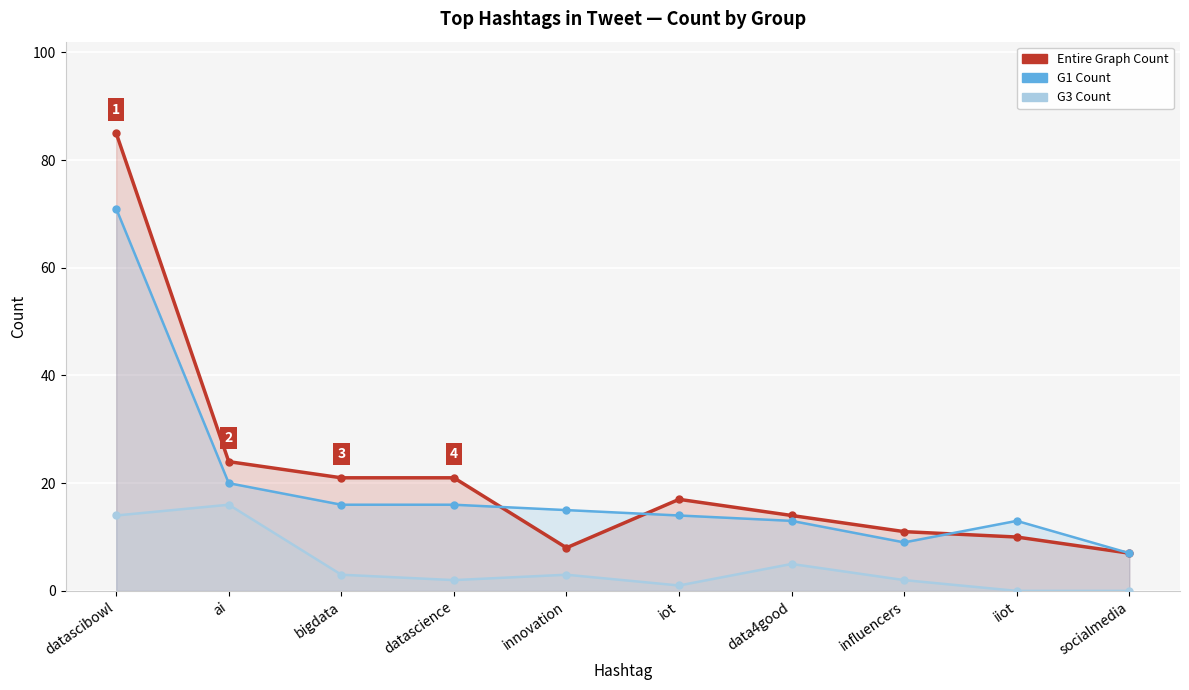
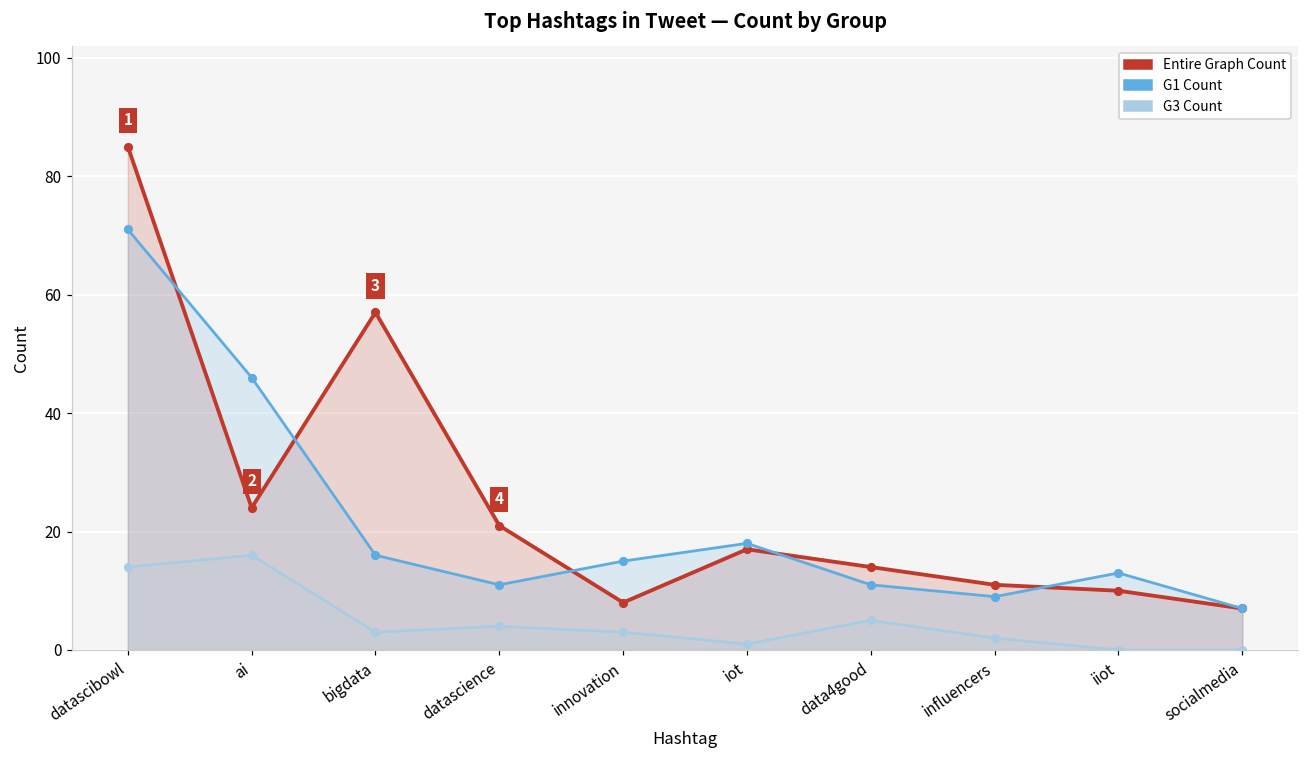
G1 Count, ai: 20 -> 46
Entire Graph Count, bigdata: 21 -> 57
G1 Count, datascience: 16 -> 11
G3 Count, datascience: 2 -> 4
G1 Count, iot: 14 -> 18
G1 Count, data4good: 13 -> 11
